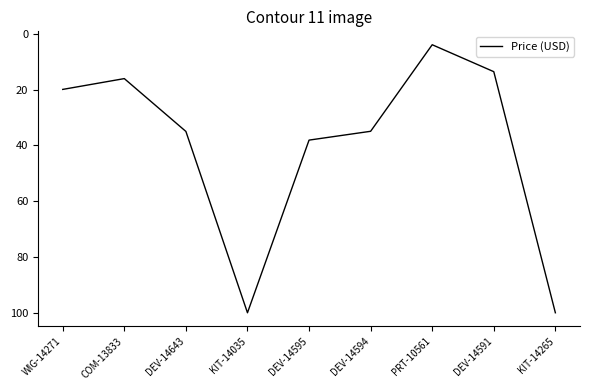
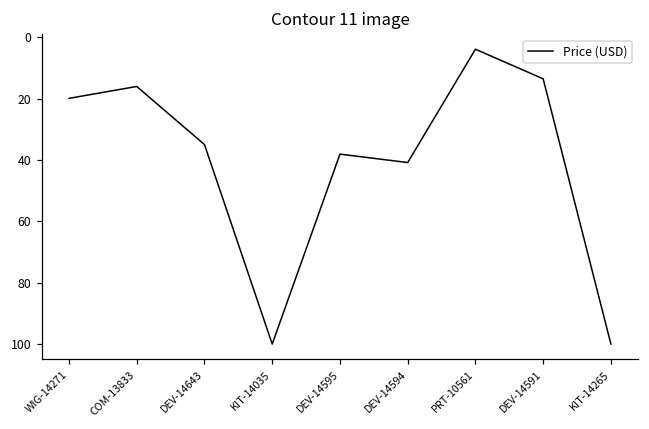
DEV-14594: 35 -> 41
